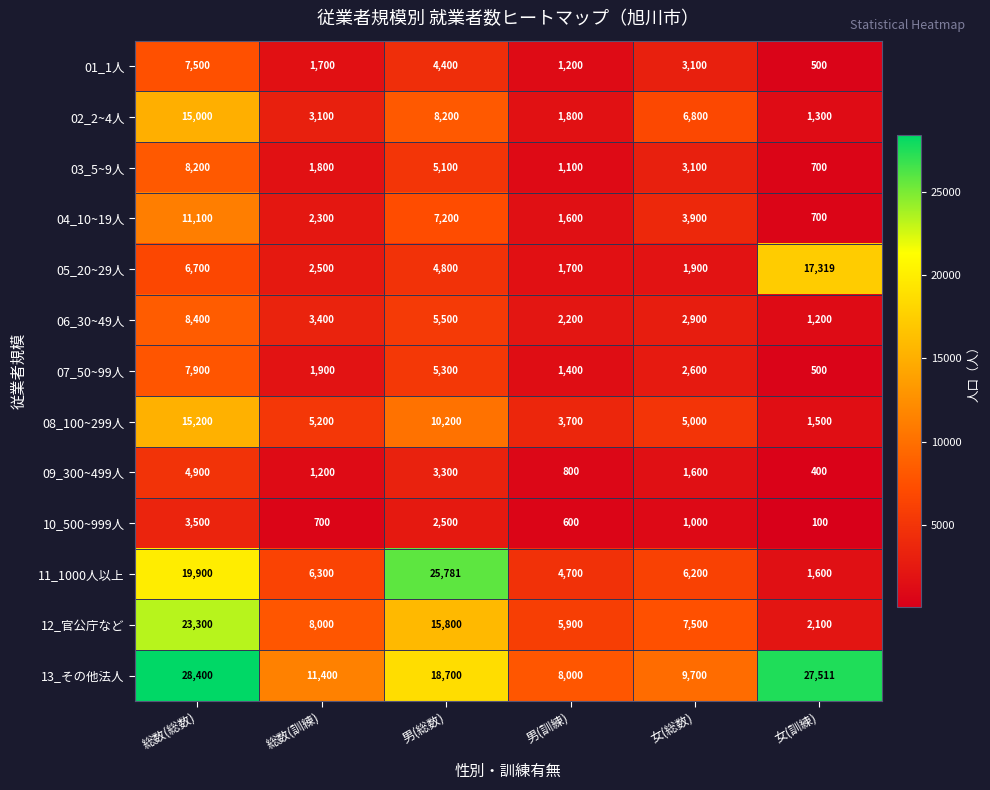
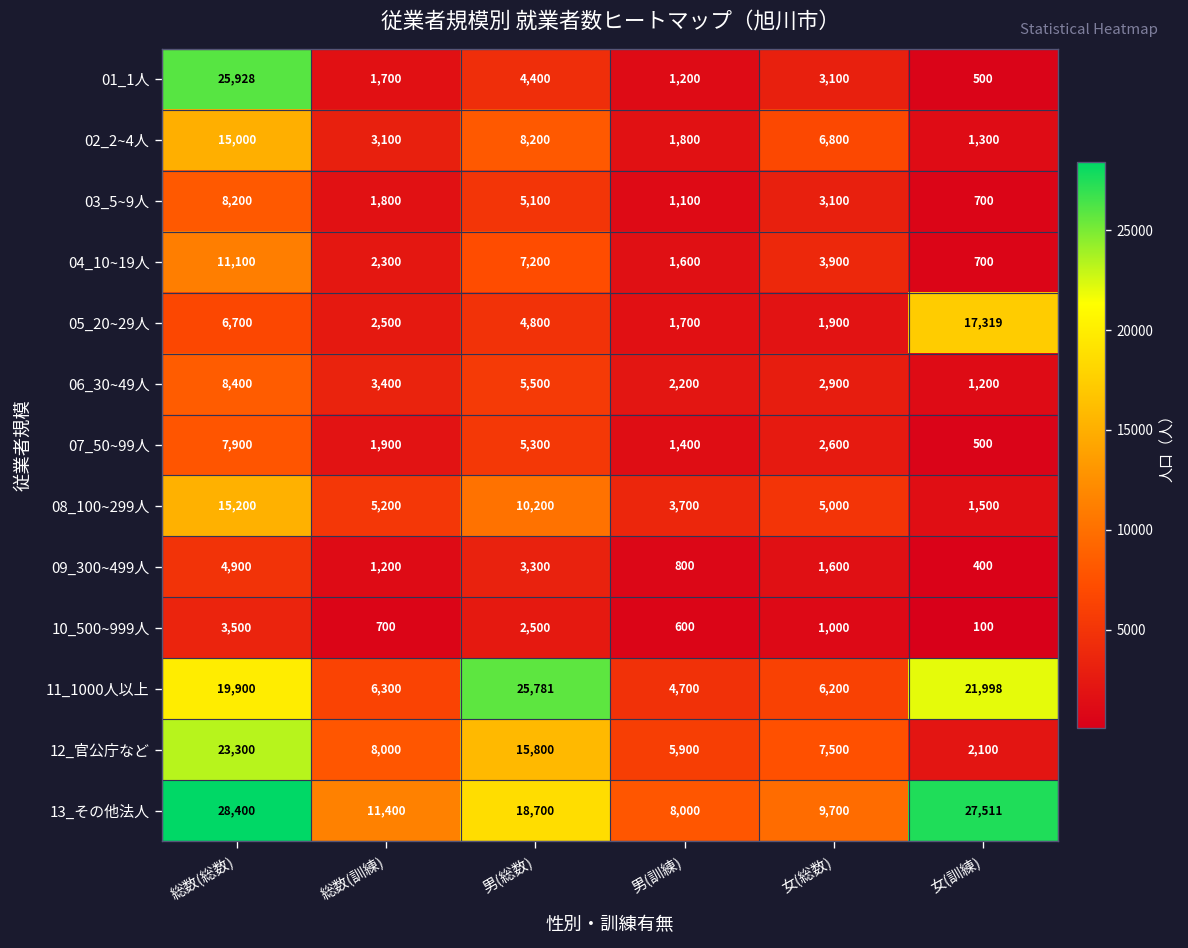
01_1人, 総数(総数): 7,500 -> 25,928
11_1000人以上, 女(訓練): 1,600 -> 21,998
